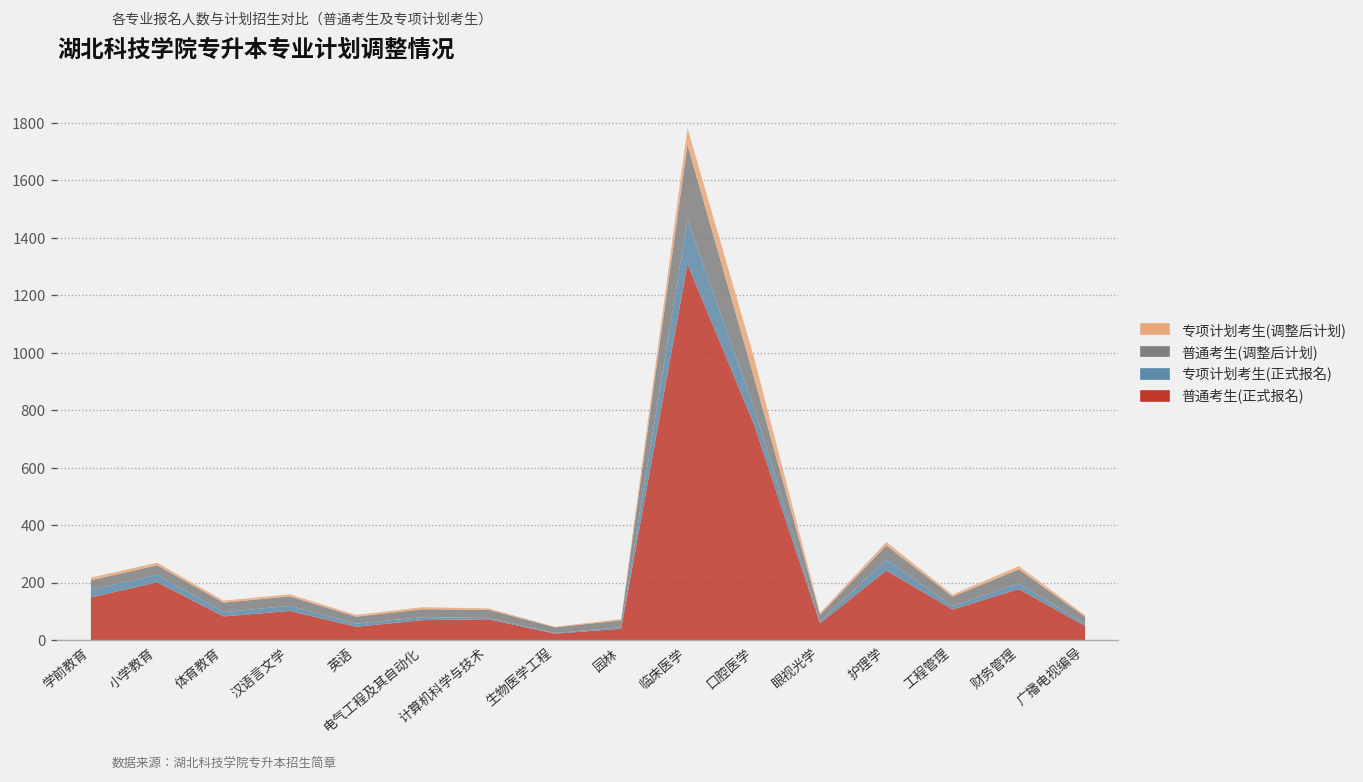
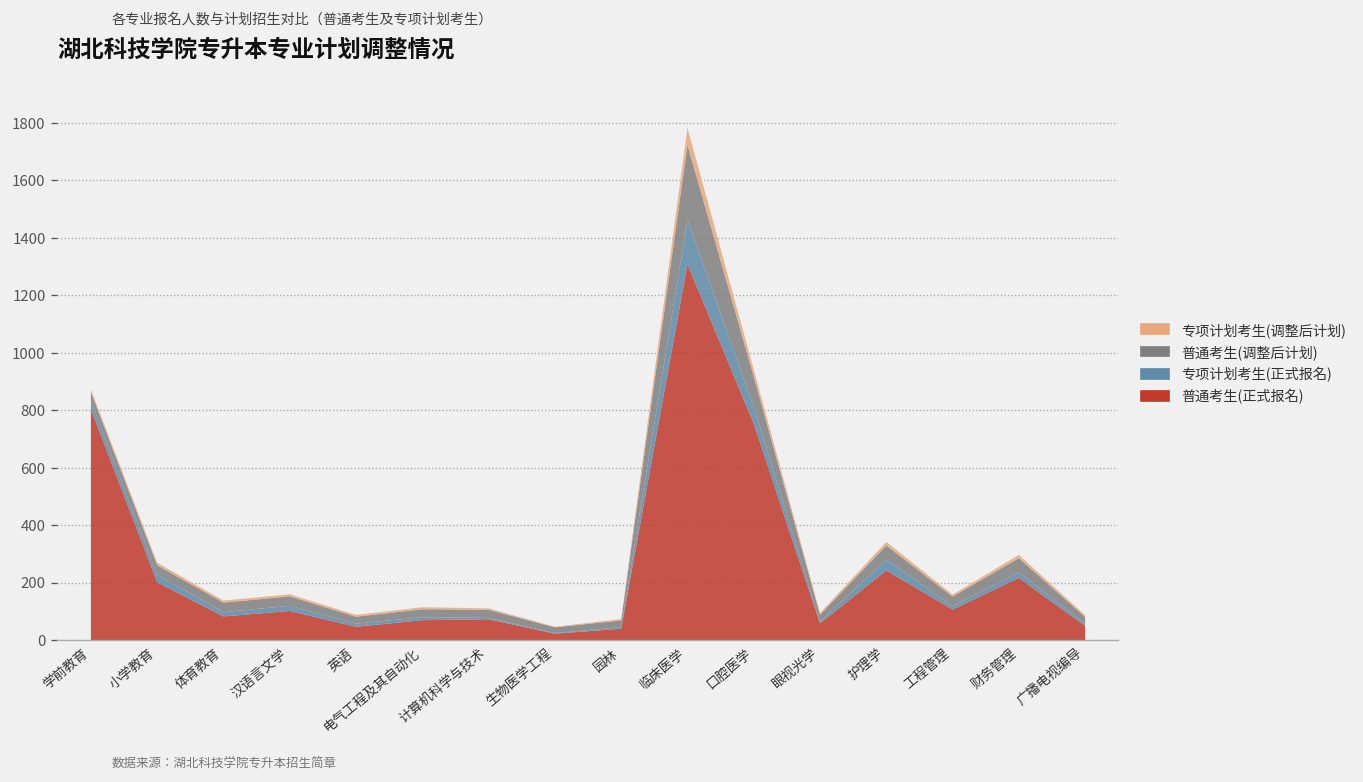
普通考生(正式报名), 学前教育: 150 -> 810
专项计划考生(调整后计划), 口腔医学: 70 -> 20
普通考生(正式报名), 财务管理: 180 -> 220
